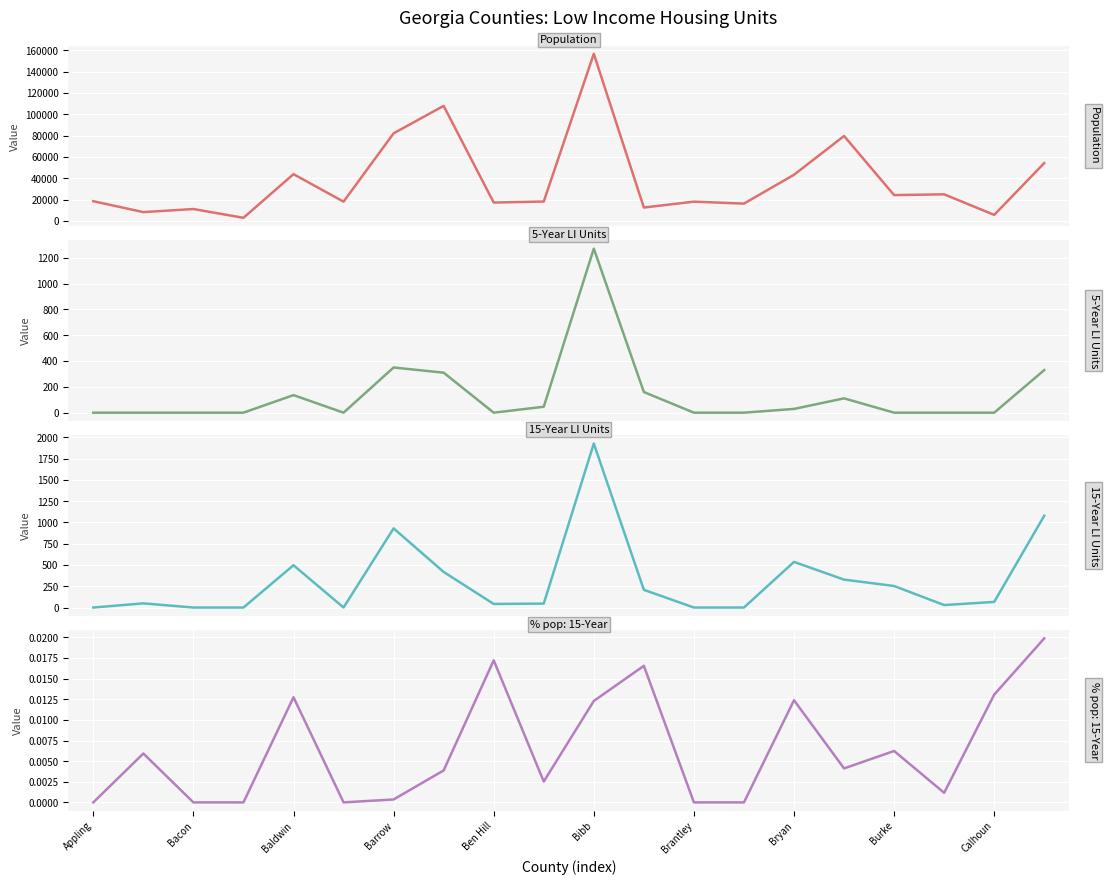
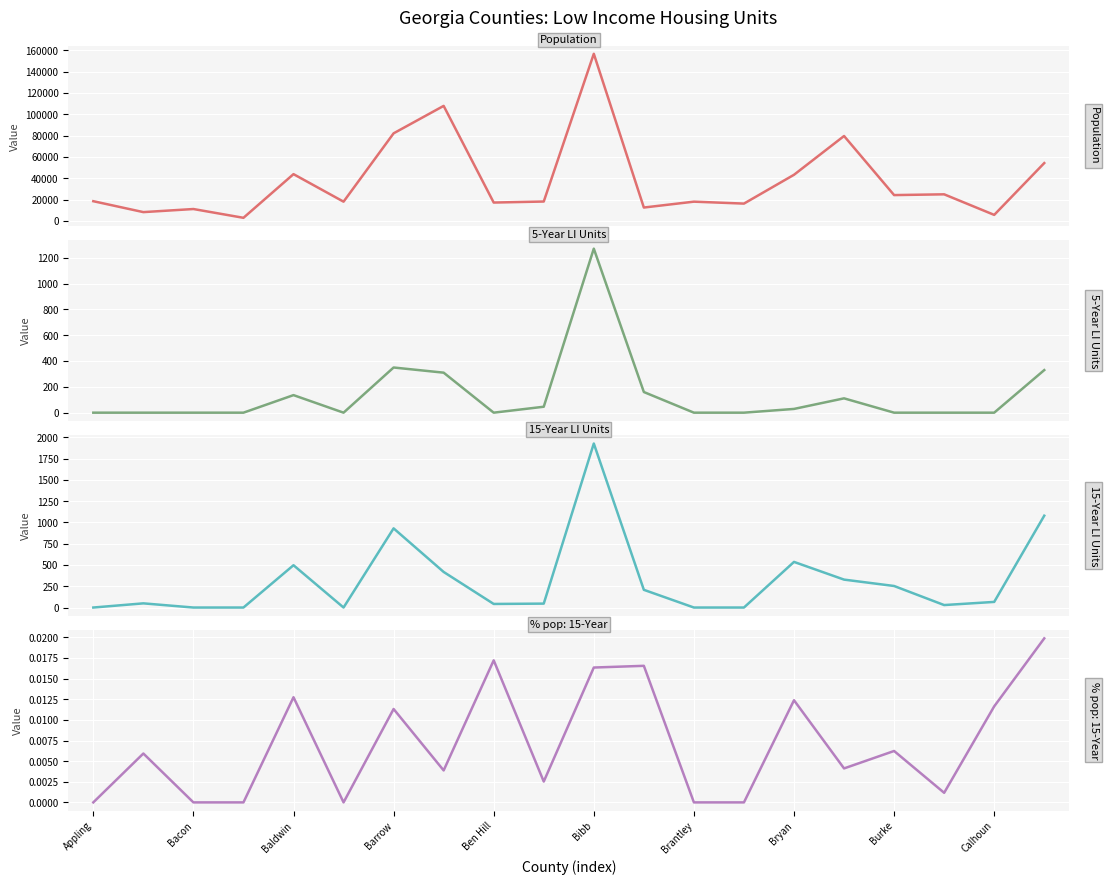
% pop: 15-Year, Barrow: 0.000 -> 0.011
% pop: 15-Year, Bibb: 0.012 -> 0.016
% pop: 15-Year, Calhoun: 0.013 -> 0.012
